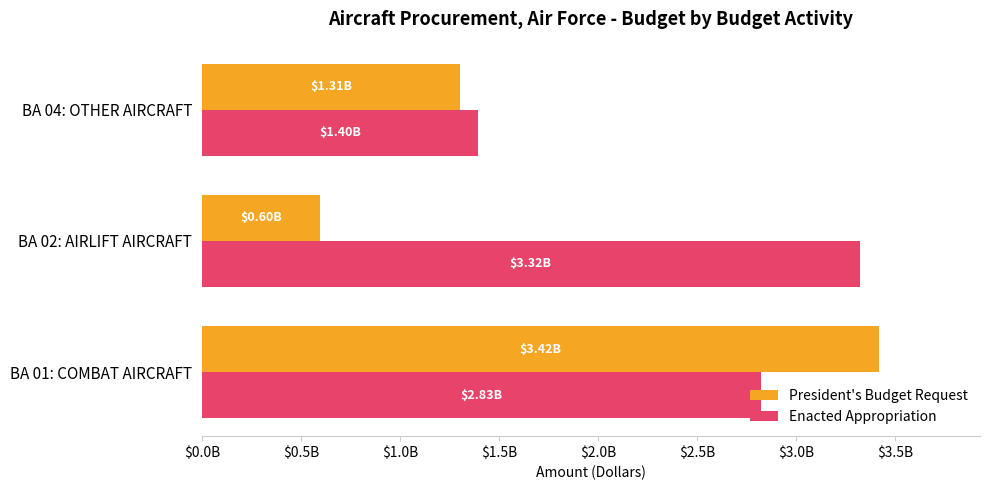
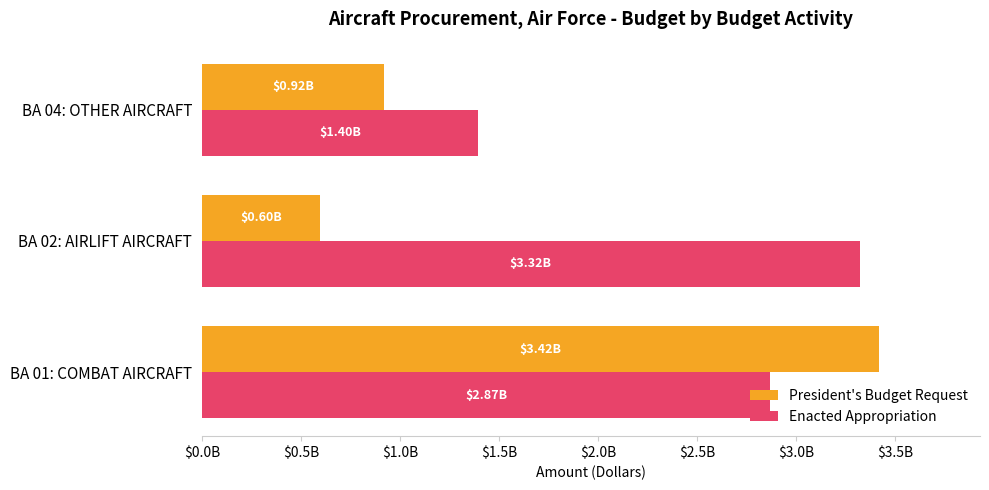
President's Budget Request, BA 04: OTHER AIRCRAFT: $1.31B -> $0.92B
Enacted Appropriation, BA 01: COMBAT AIRCRAFT: $2.83B -> $2.87B
